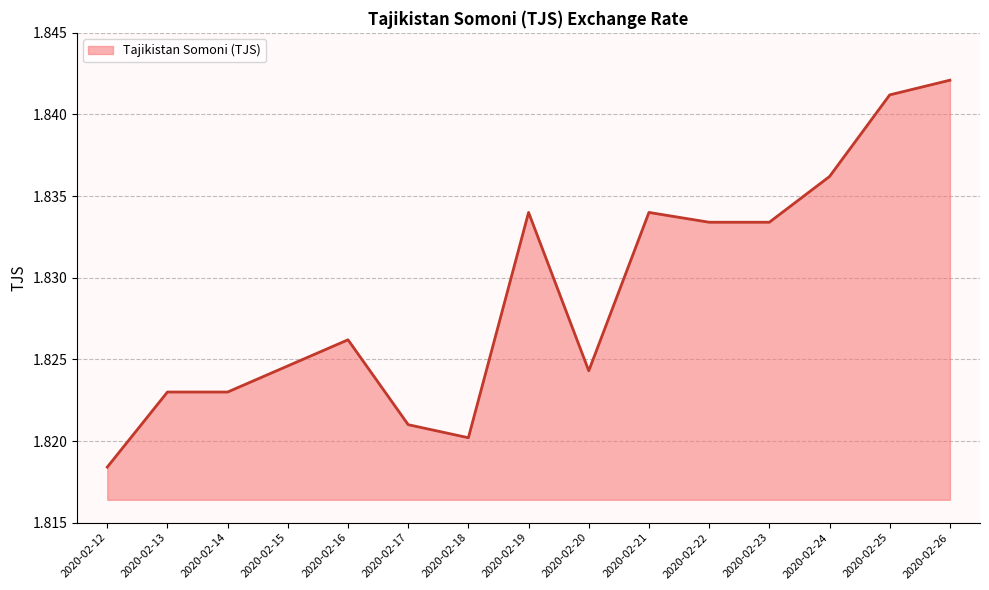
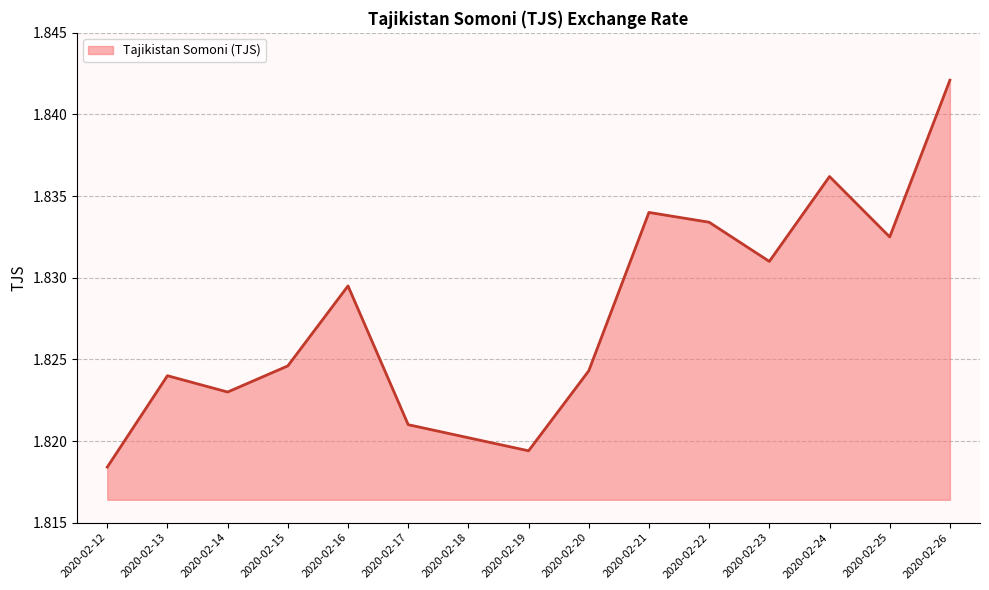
2020-02-13: 1.823 -> 1.824
2020-02-16: 1.8262 -> 1.8295
2020-02-19: 1.8340 -> 1.8194
2020-02-23: 1.8334 -> 1.8310
2020-02-25: 1.8412 -> 1.8325
